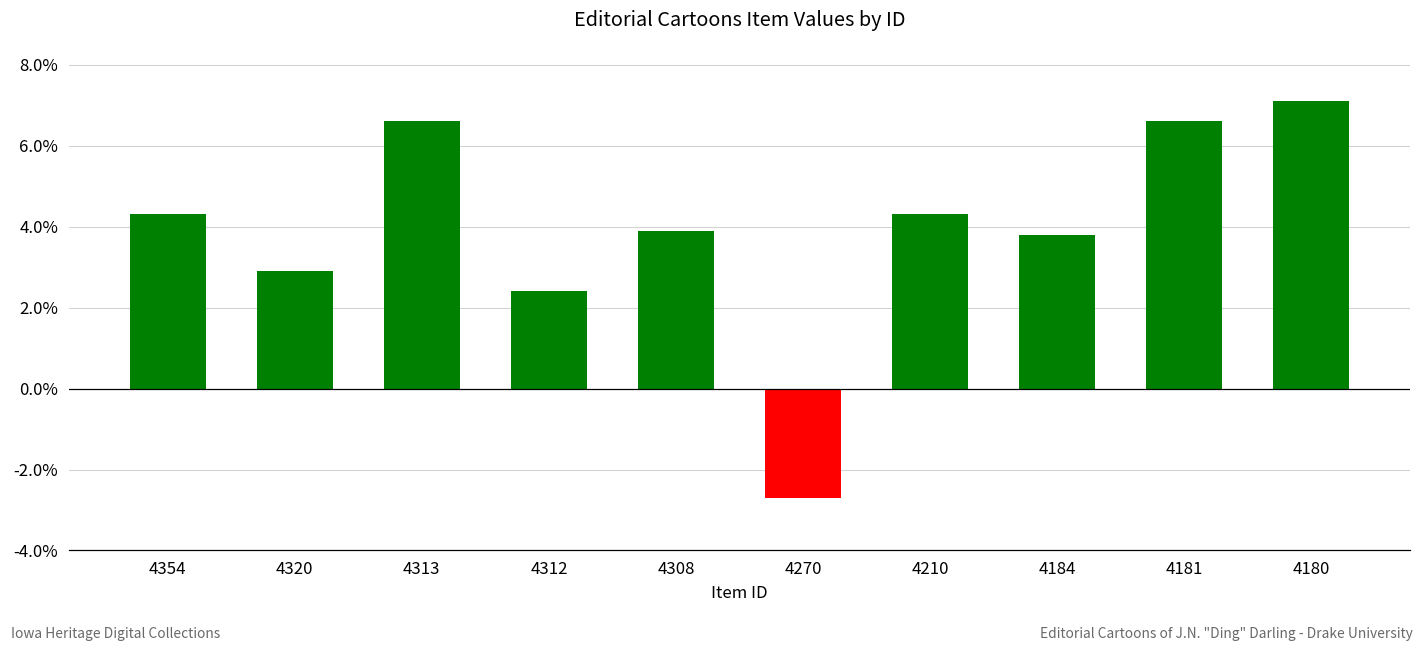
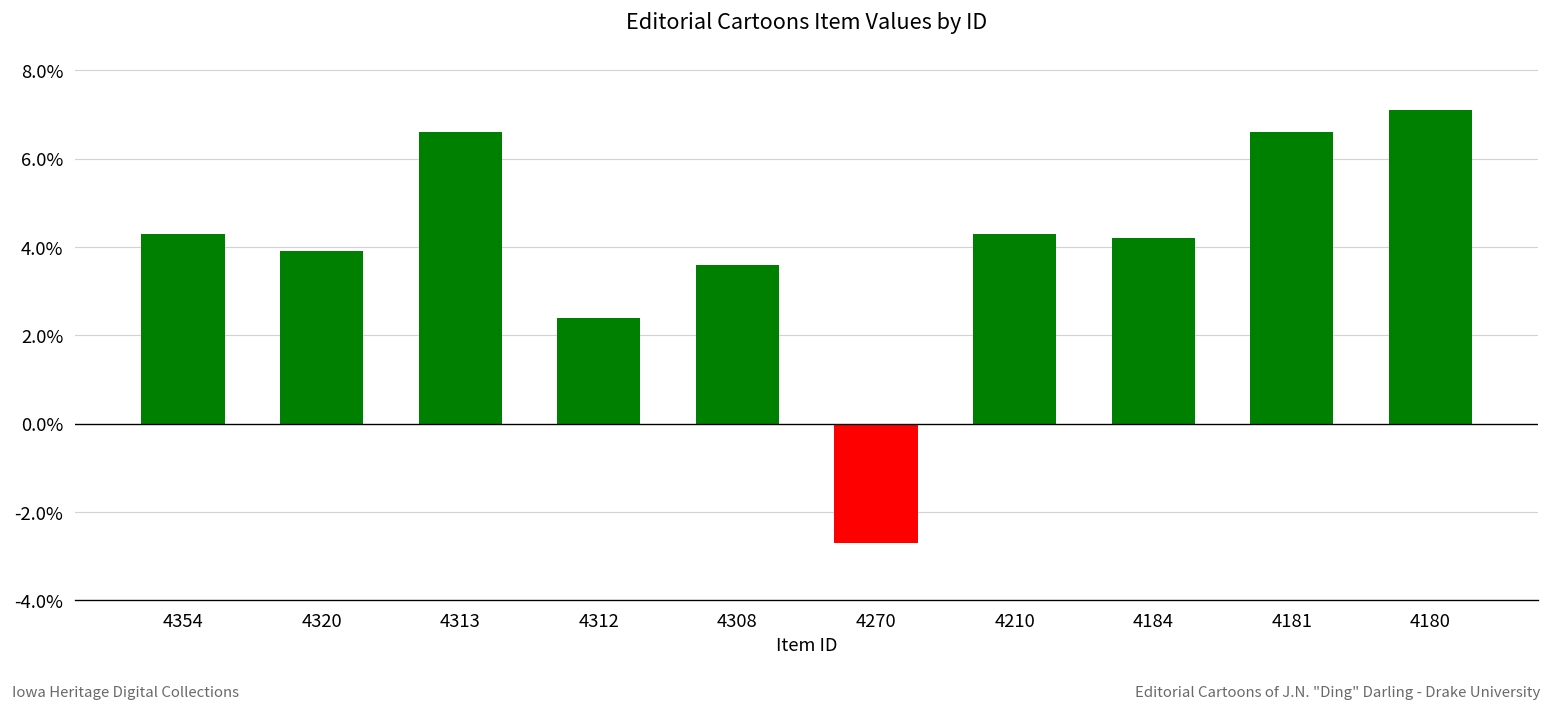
4320: 2.9% -> 3.9%
4308: 3.9% -> 3.6%
4184: 3.8% -> 4.2%
